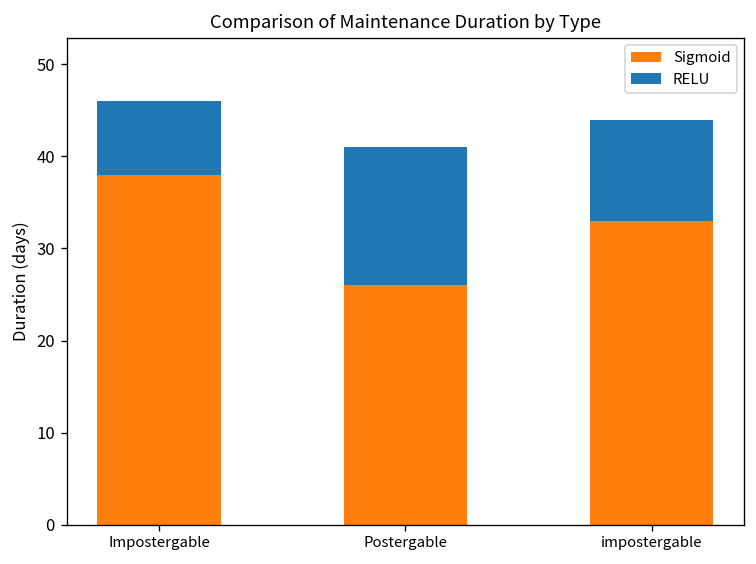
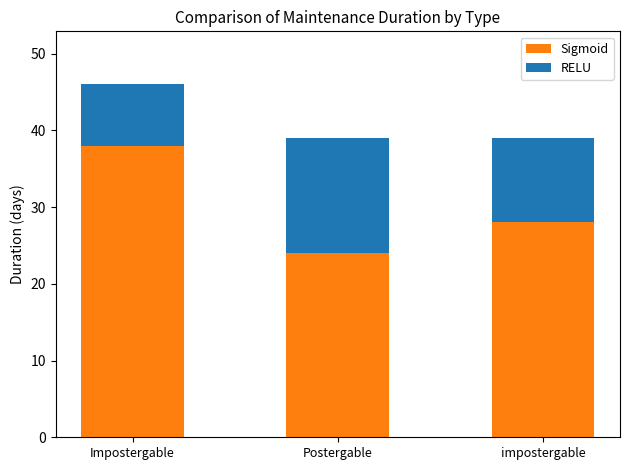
Sigmoid, Postergable: 26 -> 24
Sigmoid, impostergable: 33 -> 28
